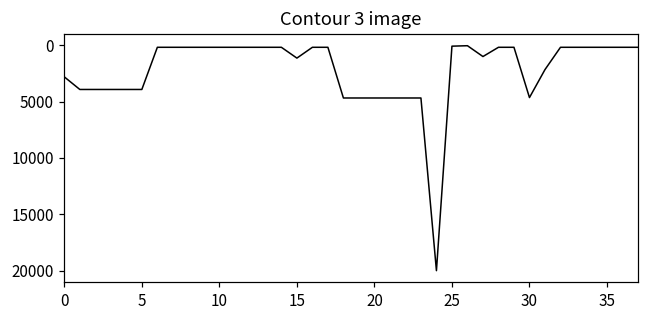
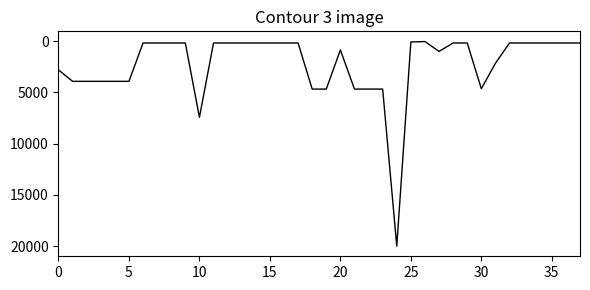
10: 200 -> 7400
15: 1100 -> 200
20: 4700 -> 900
